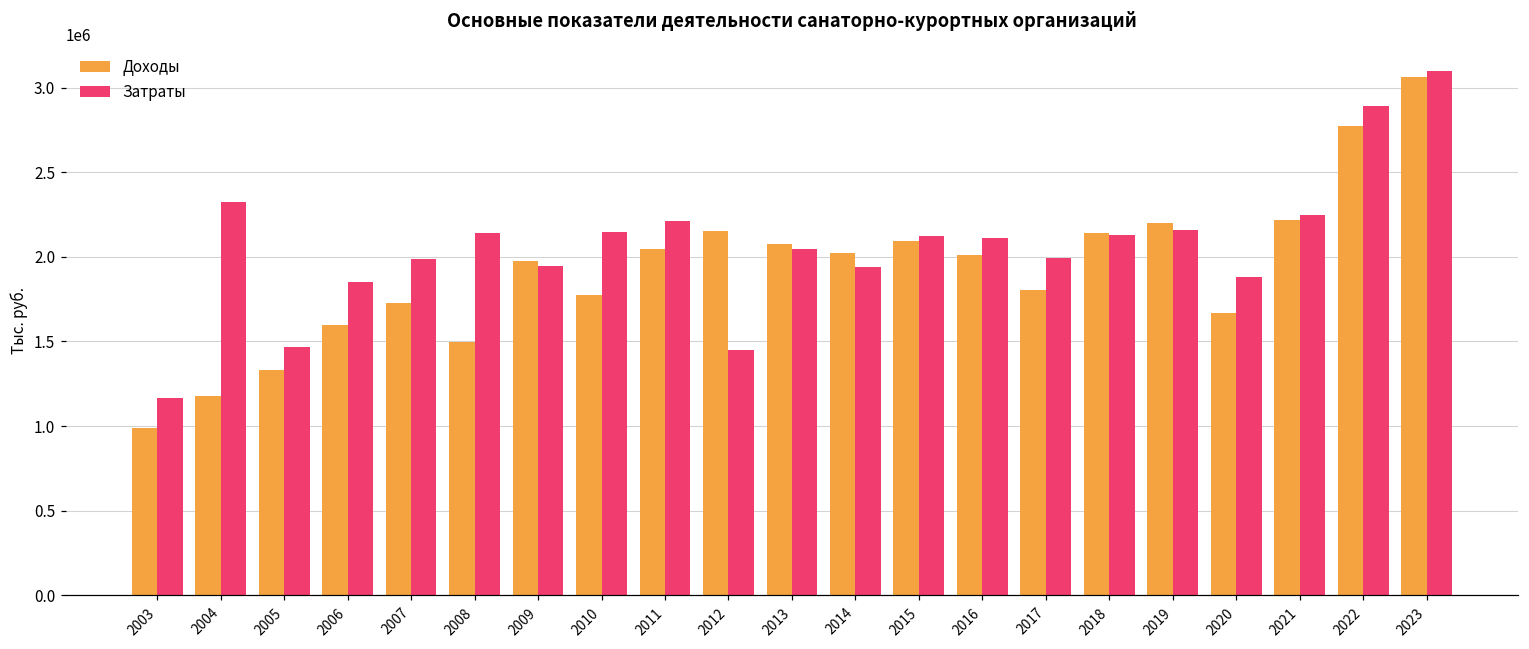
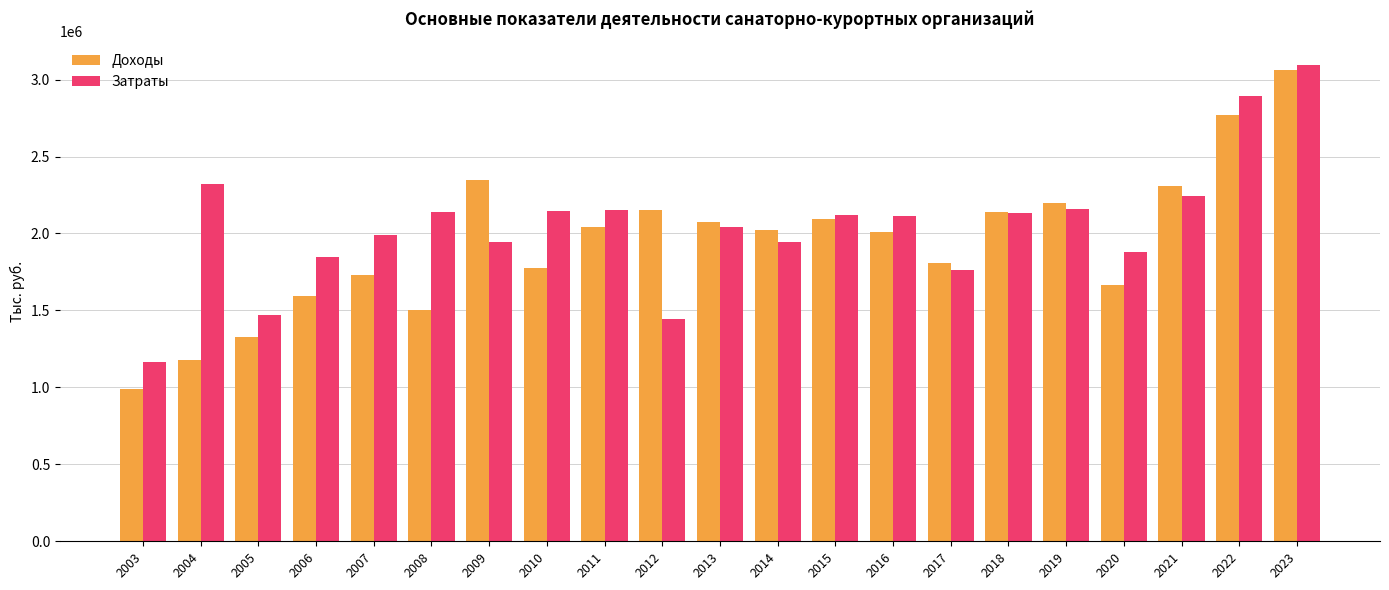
Доходы, 2009: 1970000 -> 2350000
Затраты, 2011: 2210000 -> 2160000
Затраты, 2017: 2000000 -> 1760000
Доходы, 2021: 2220000 -> 2310000
